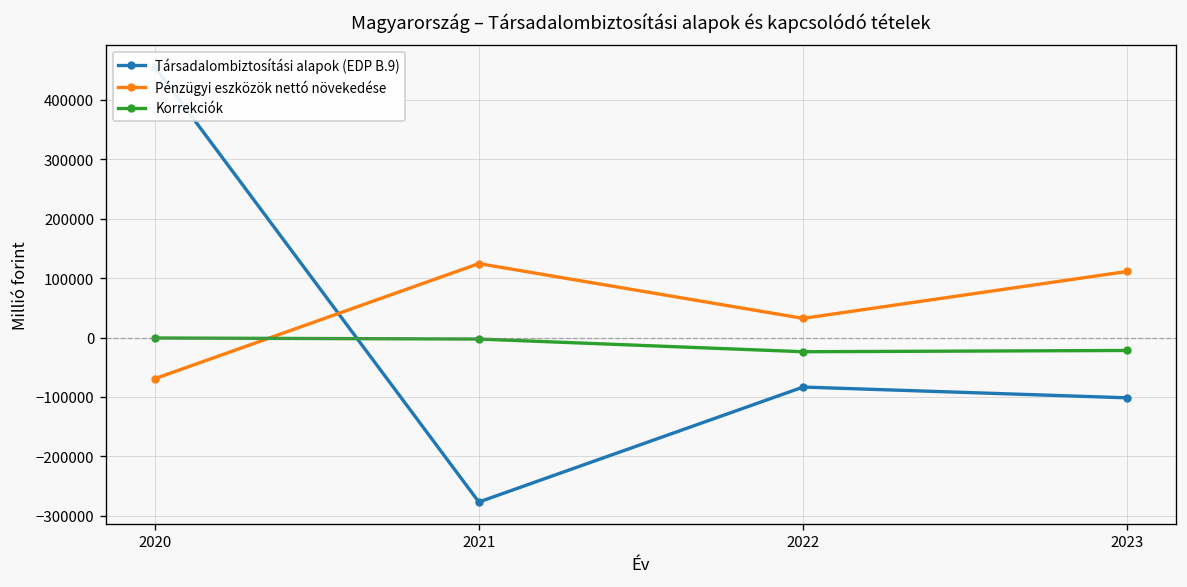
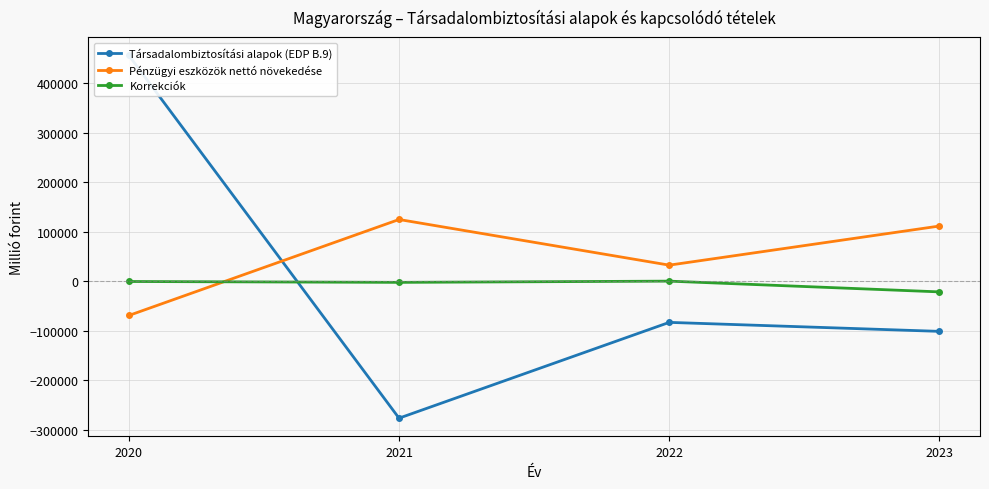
Korrekciók, 2022: -20000 -> 0
